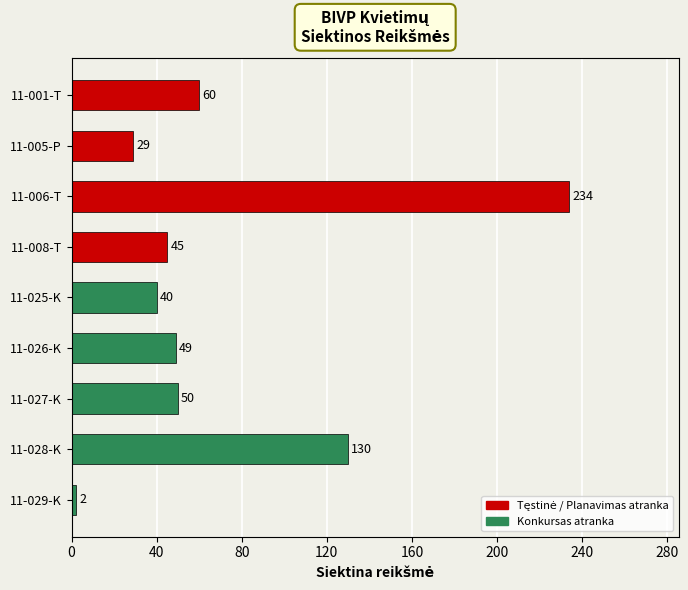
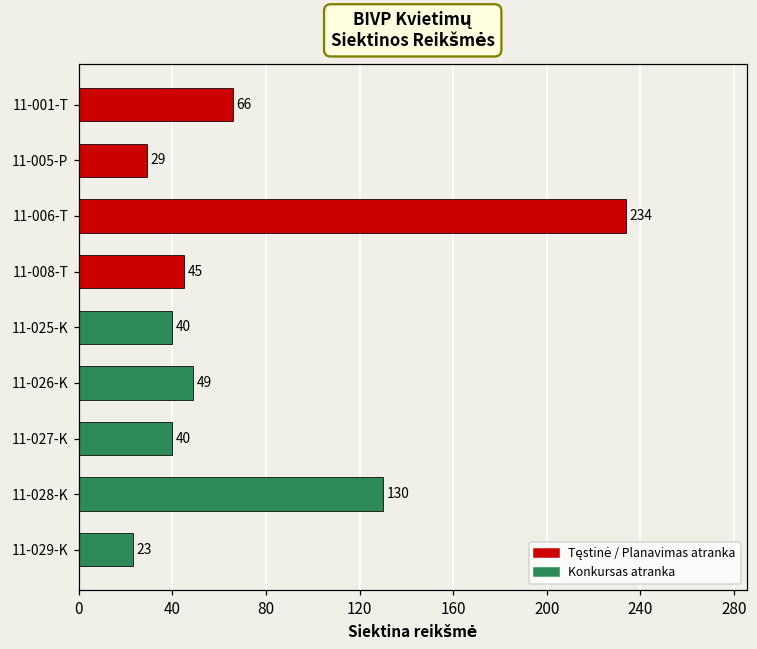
11-001-T: 60 -> 66
11-027-K: 50 -> 40
11-029-K: 2 -> 23
